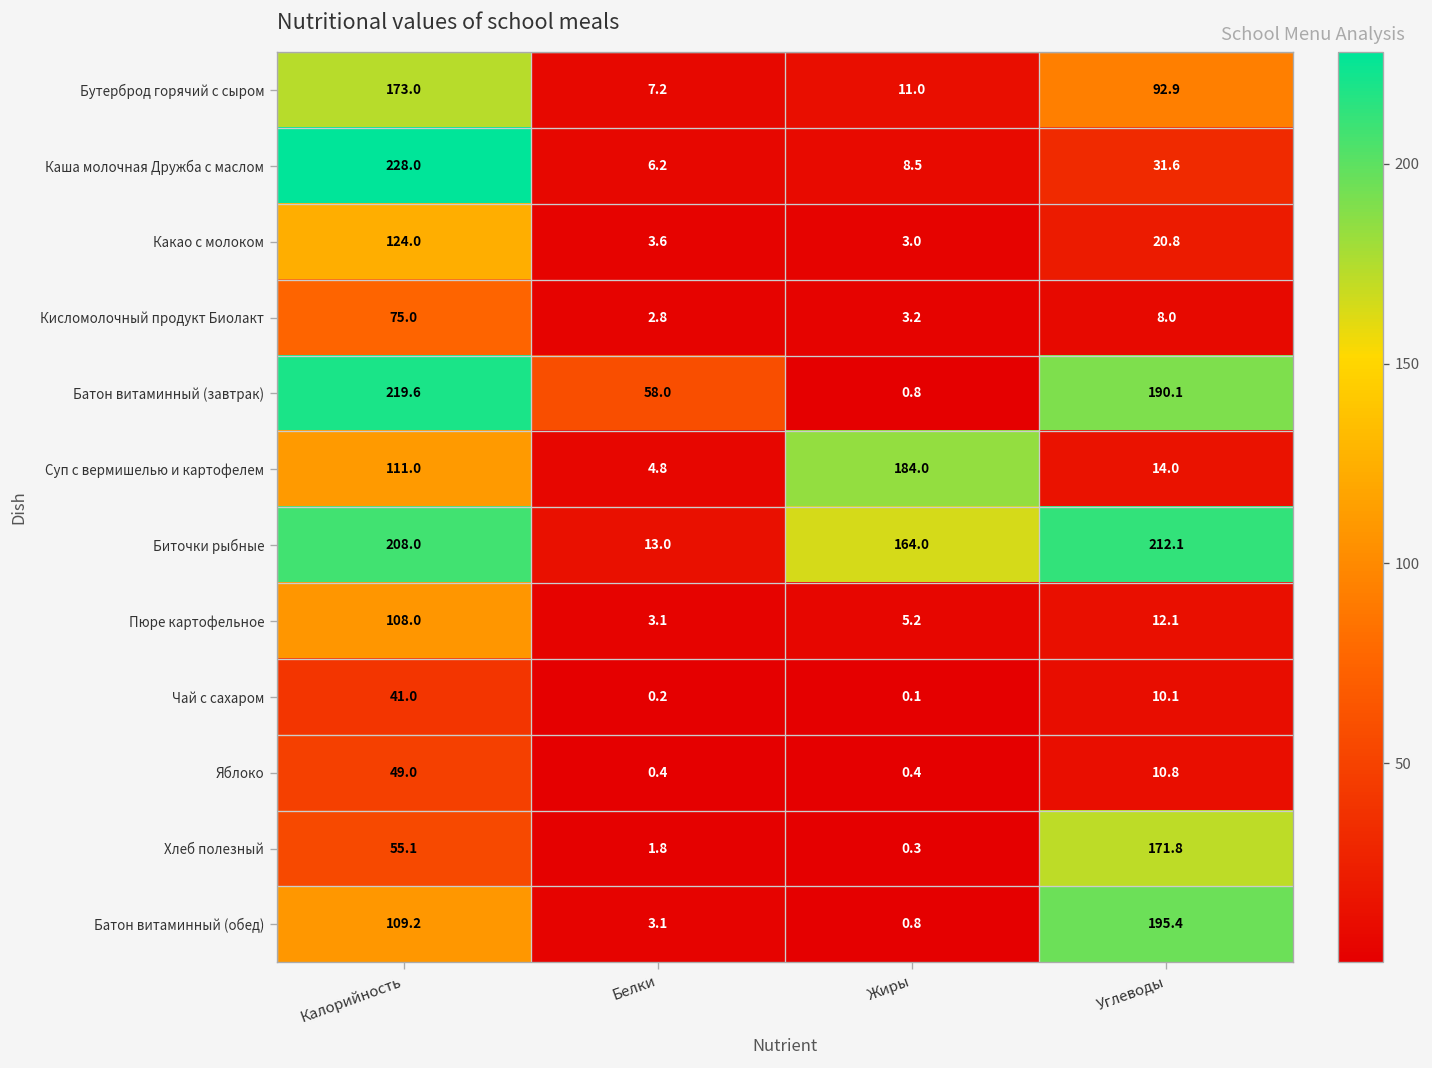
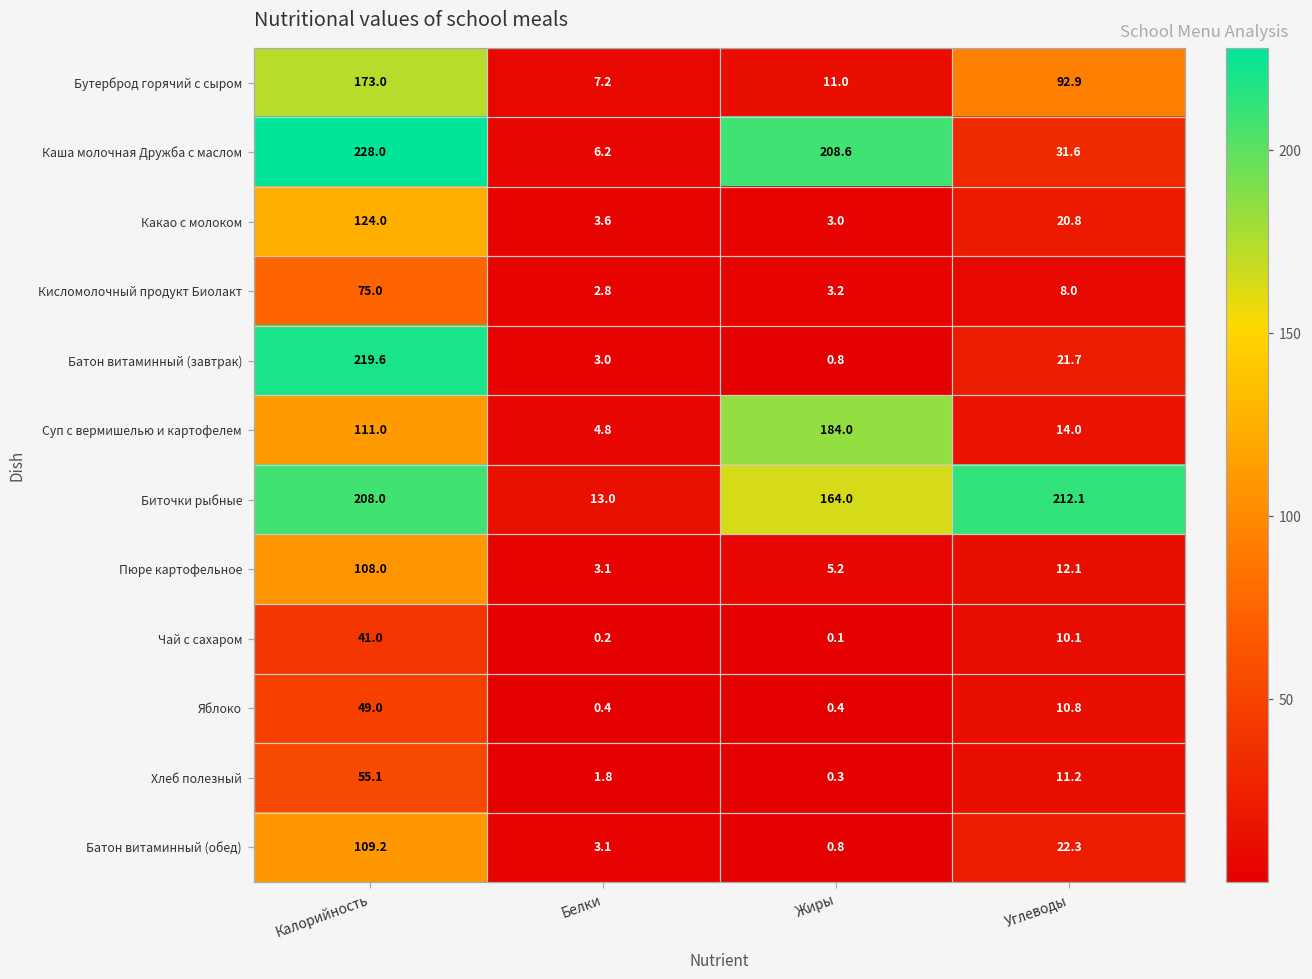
Каша молочная Дружба с маслом, Жиры: 8.5 -> 208.6
Батон витаминный (завтрак), Белки: 58.0 -> 3.0
Батон витаминный (завтрак), Углеводы: 190.1 -> 21.7
Хлеб полезный, Углеводы: 171.8 -> 11.2
Батон витаминный (обед), Углеводы: 195.4 -> 22.3
